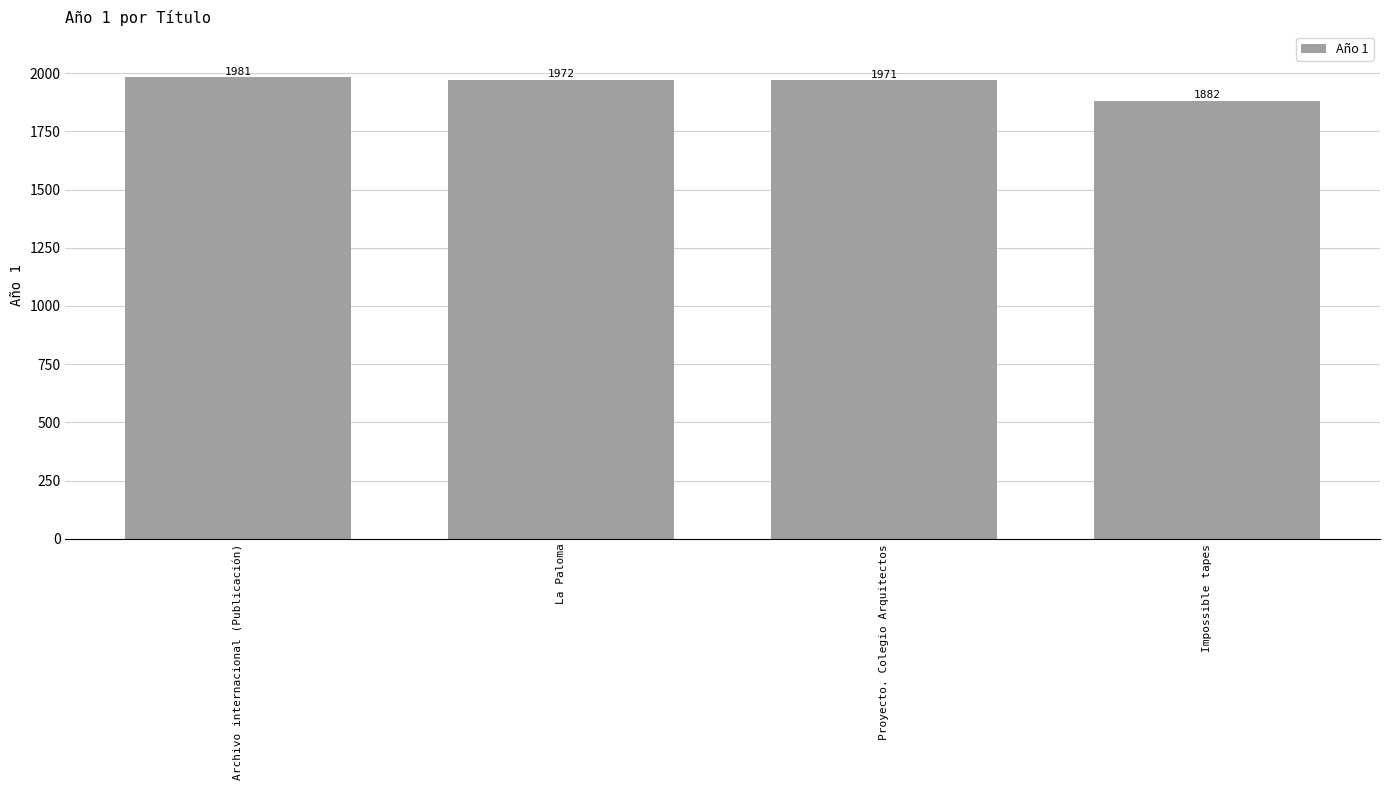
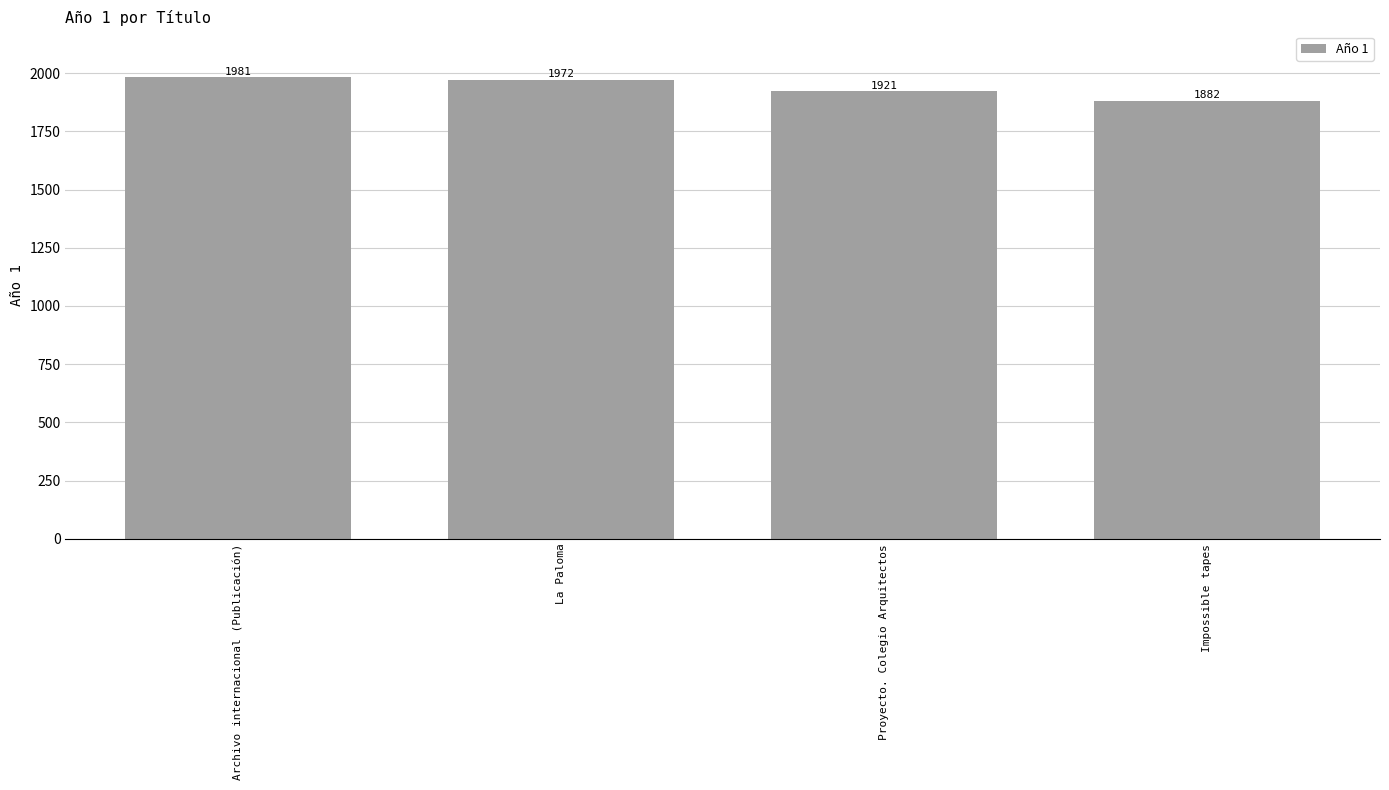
Proyecto. Colegio Arquitectos: 1971 -> 1921
